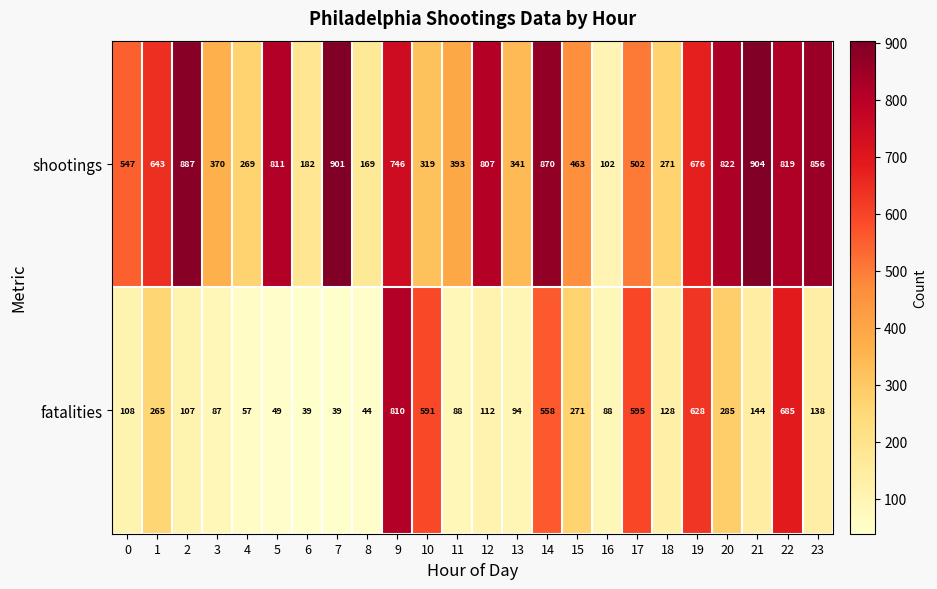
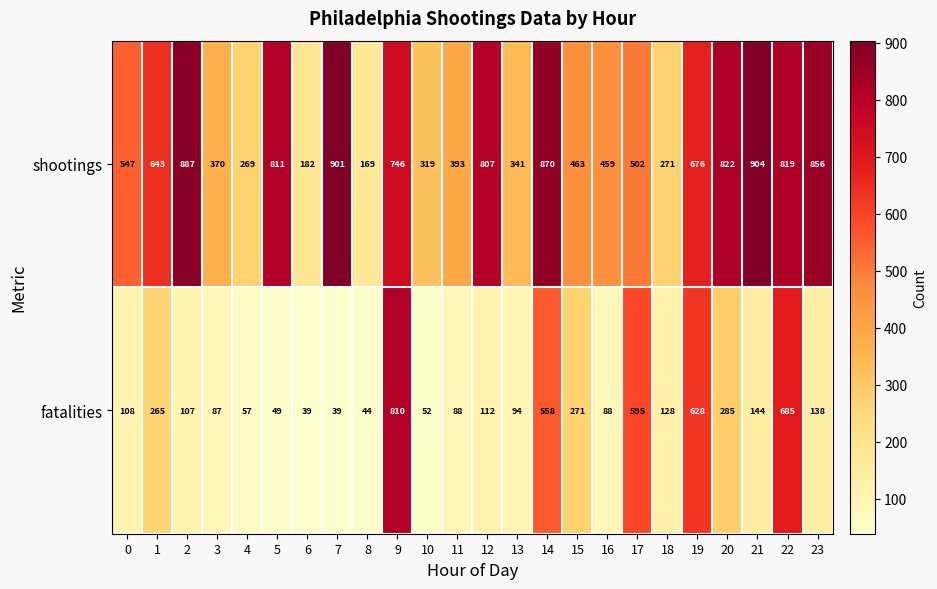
shootings, 16: 102 -> 459
fatalities, 10: 591 -> 52
